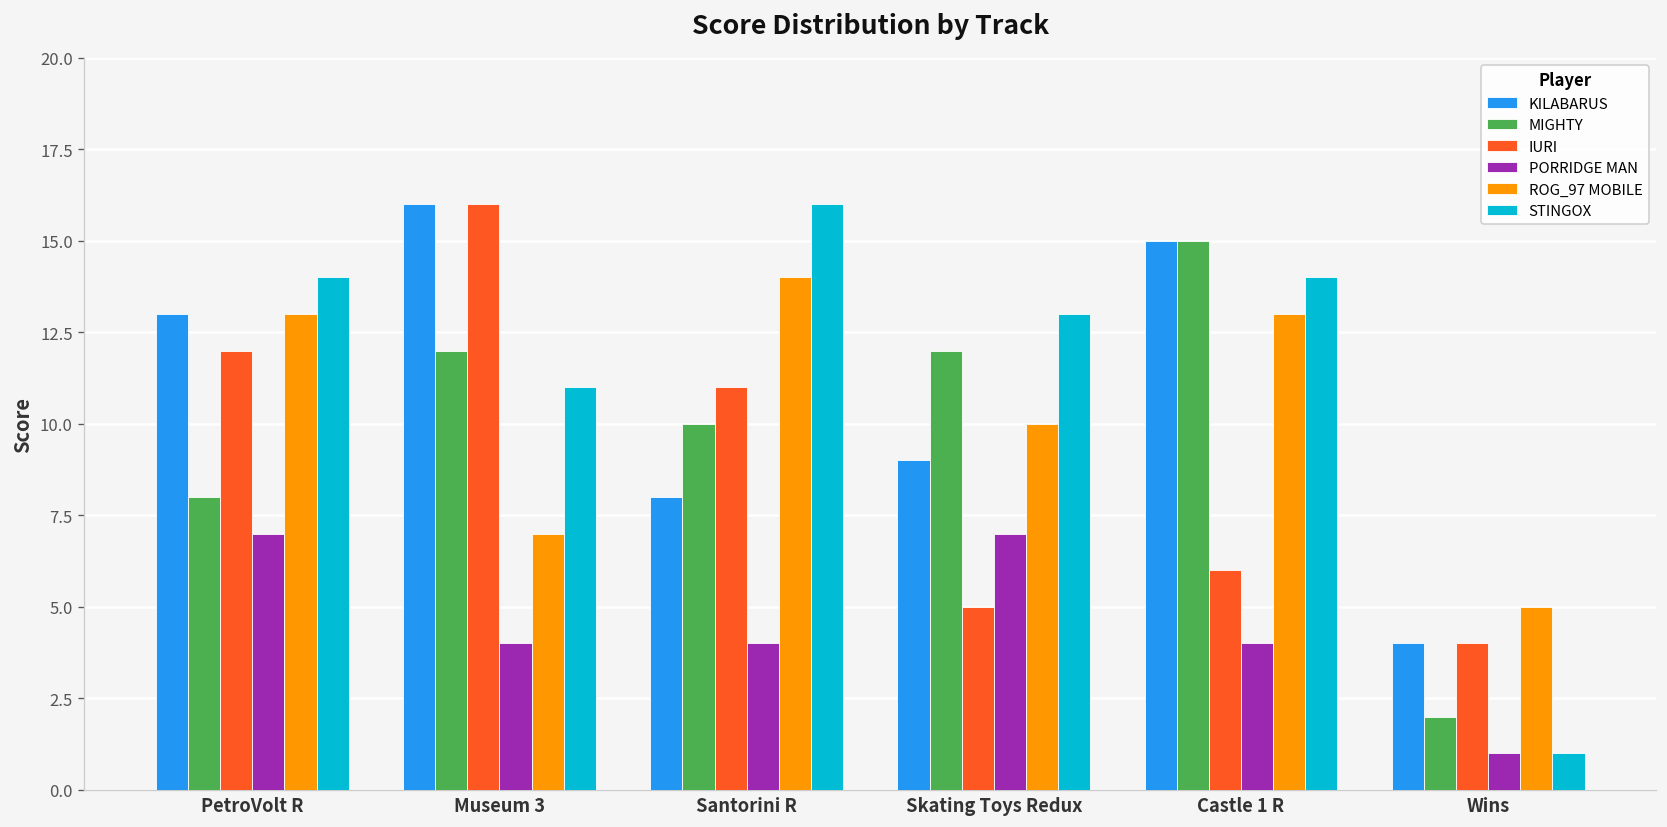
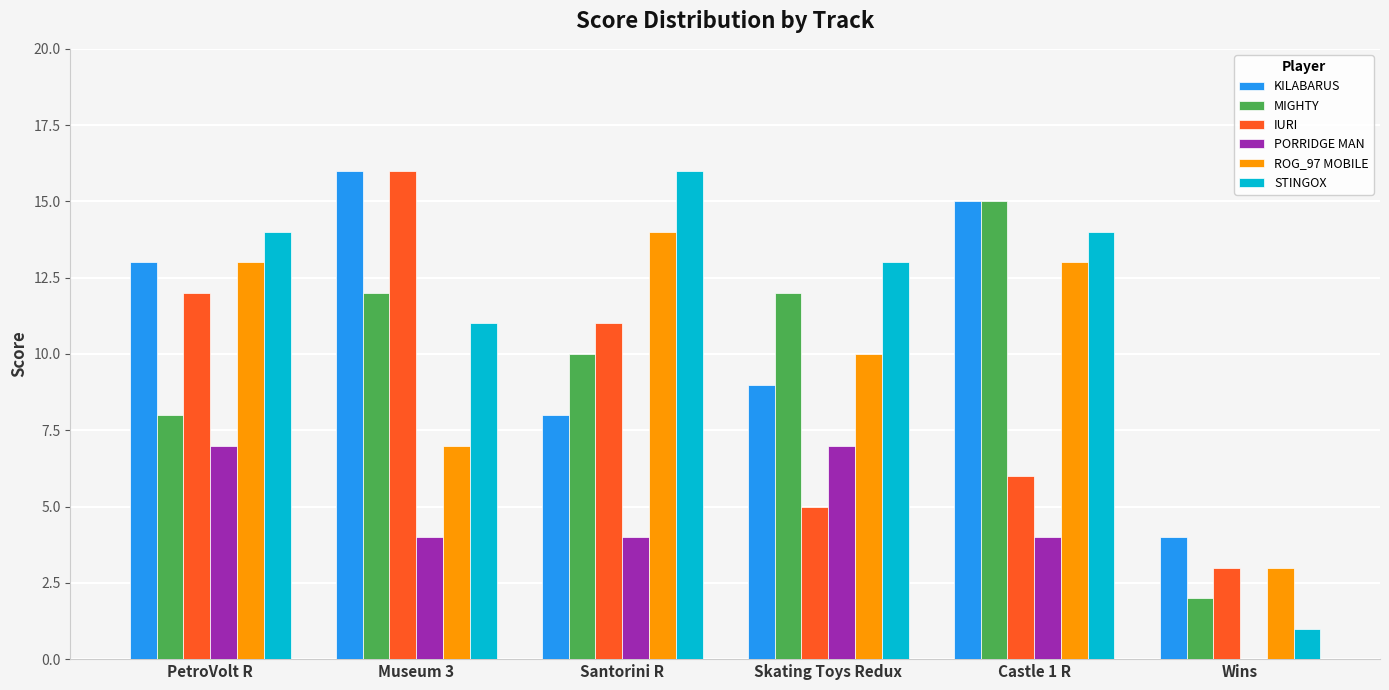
IURI, Wins: 4 -> 3
PORRIDGE MAN, Wins: 1 -> 0
ROG_97 MOBILE, Wins: 5 -> 3
